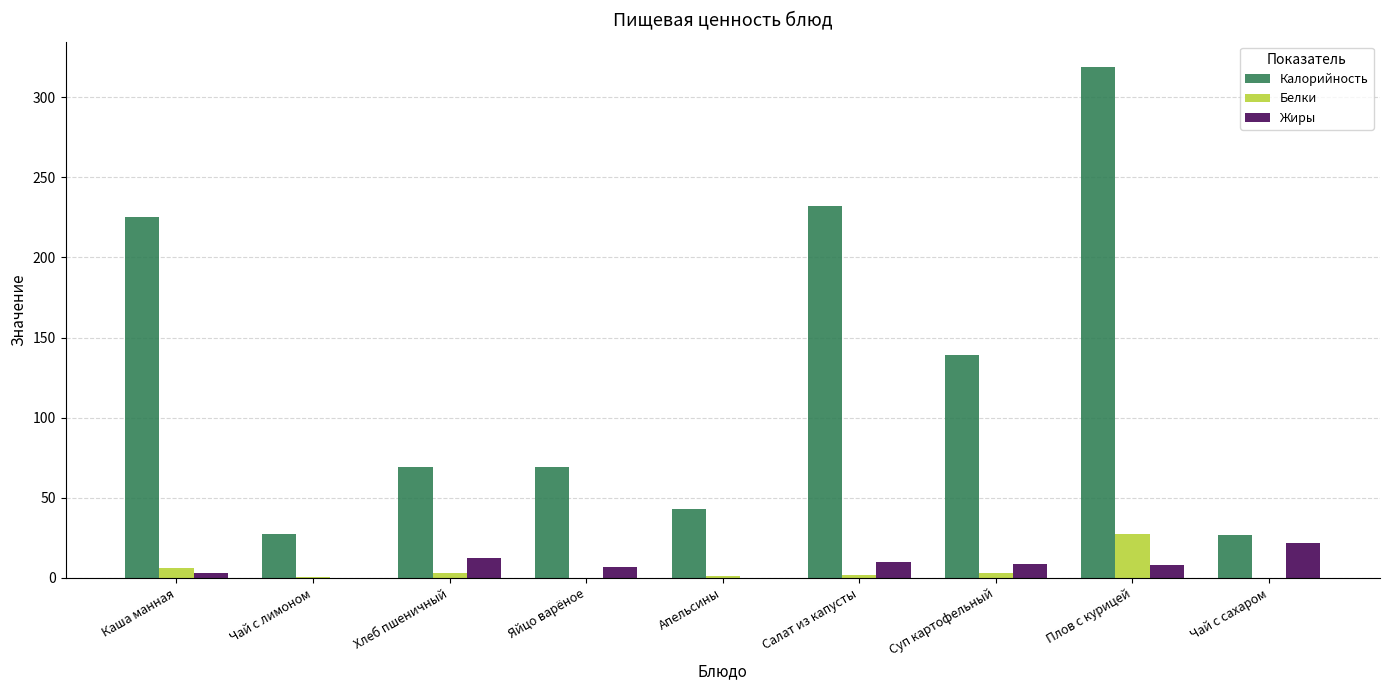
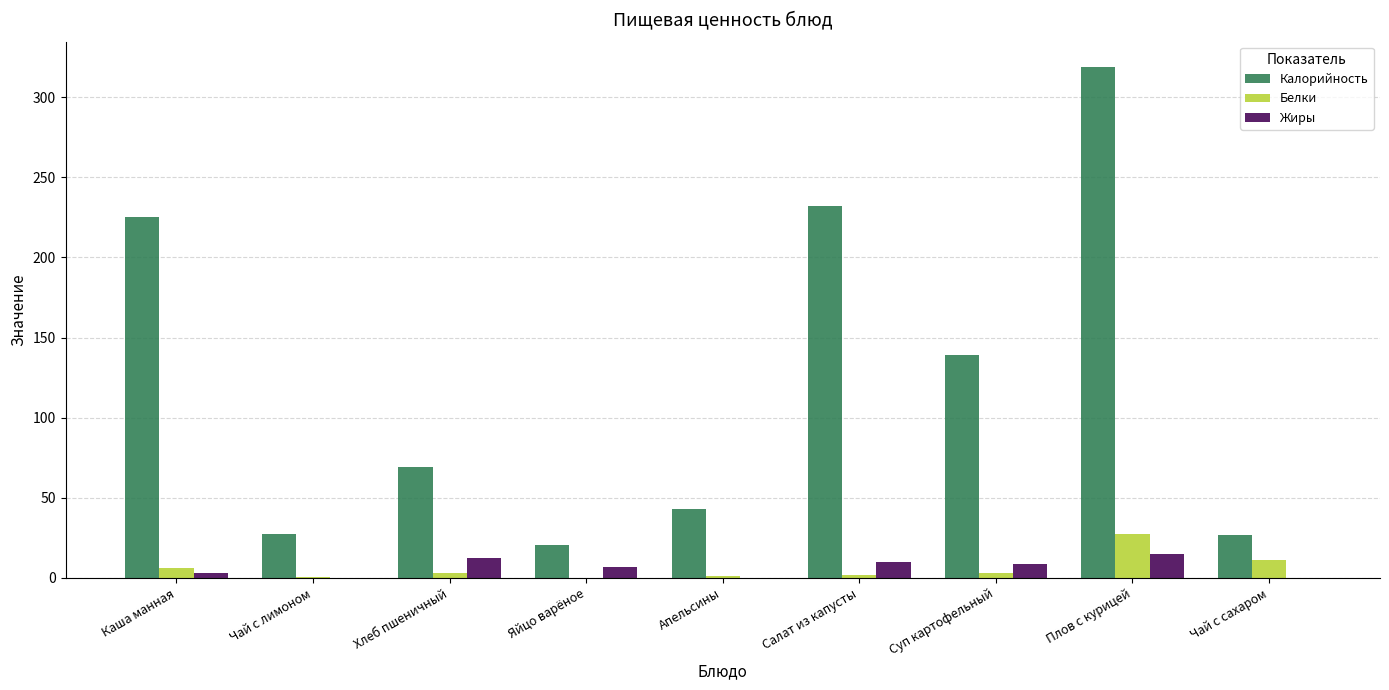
Калорийность, Яйцо варёное: 69 -> 21
Жиры, Плов с курицей: 8 -> 15
Белки, Чай с сахаром: 0 -> 11
Жиры, Чай с сахаром: 22 -> 0
